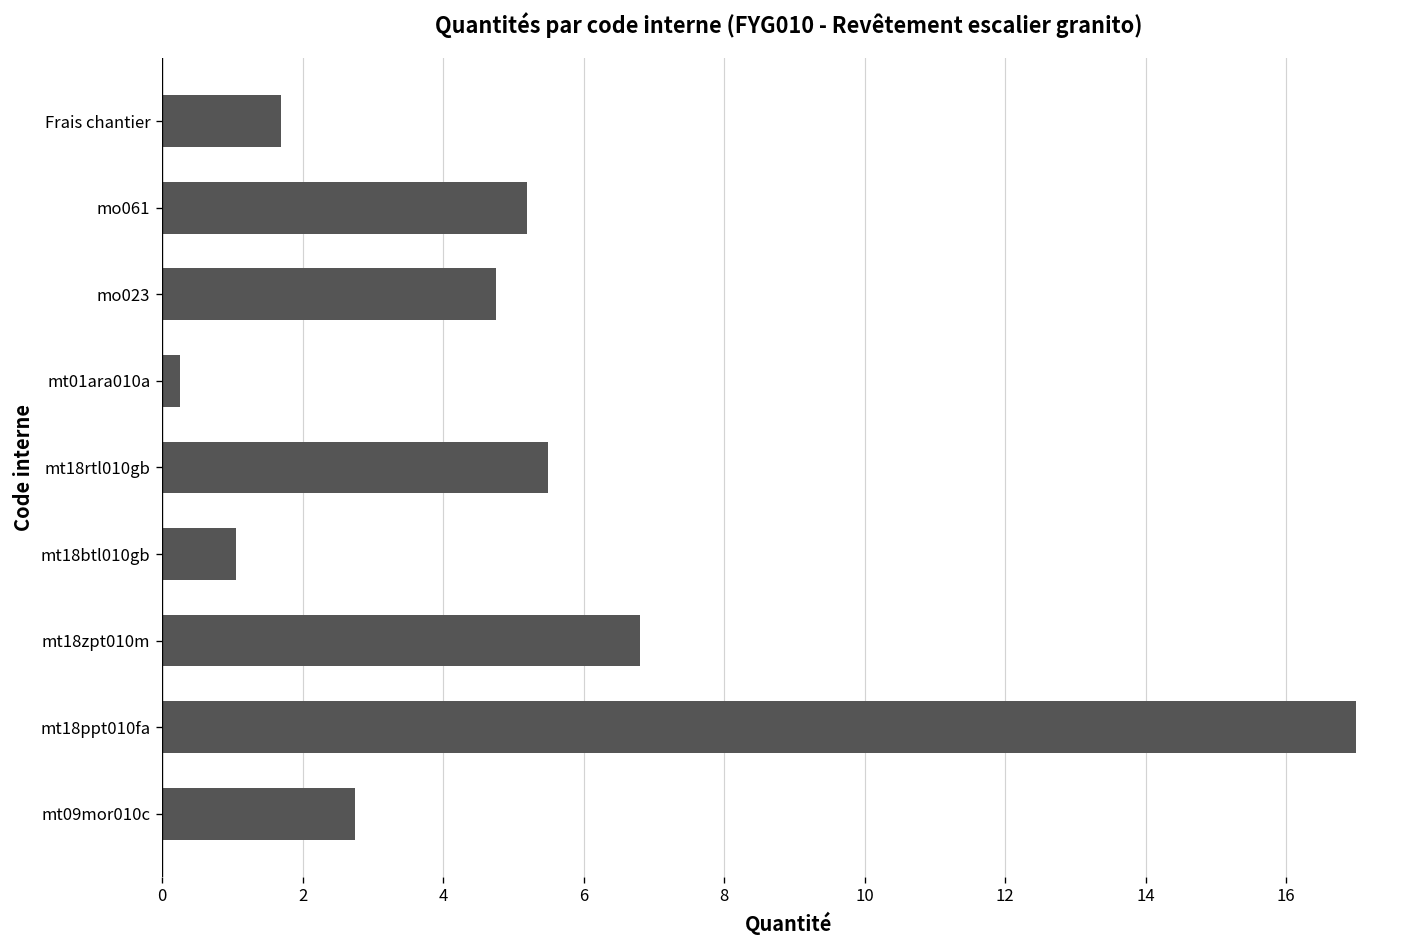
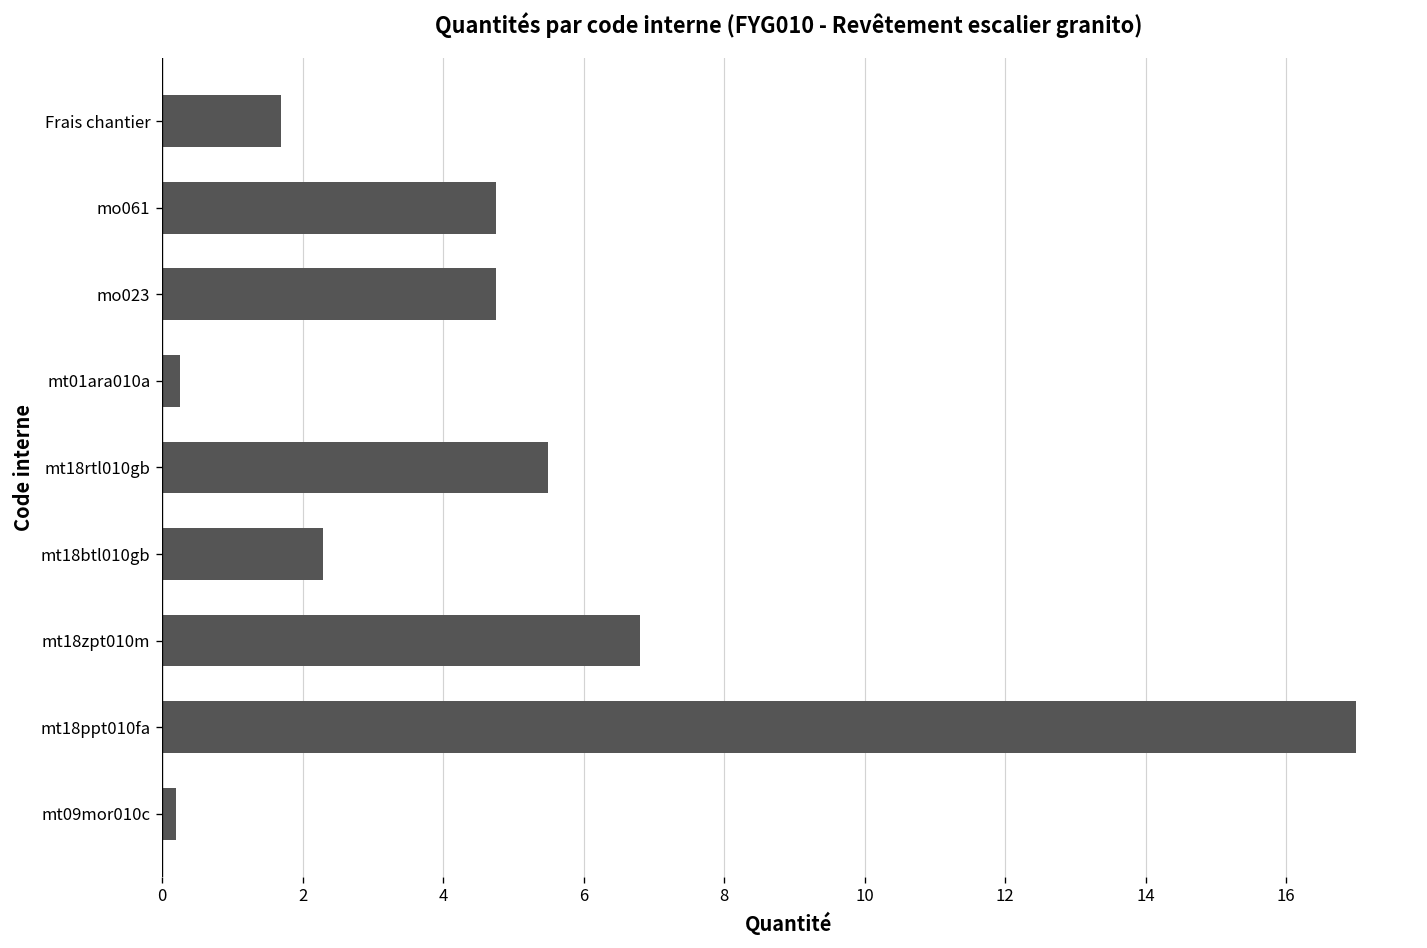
mo061: 5.2 -> 4.8
mt18btl010gb: 1.1 -> 2.3
mt09mor010c: 2.8 -> 0.2
